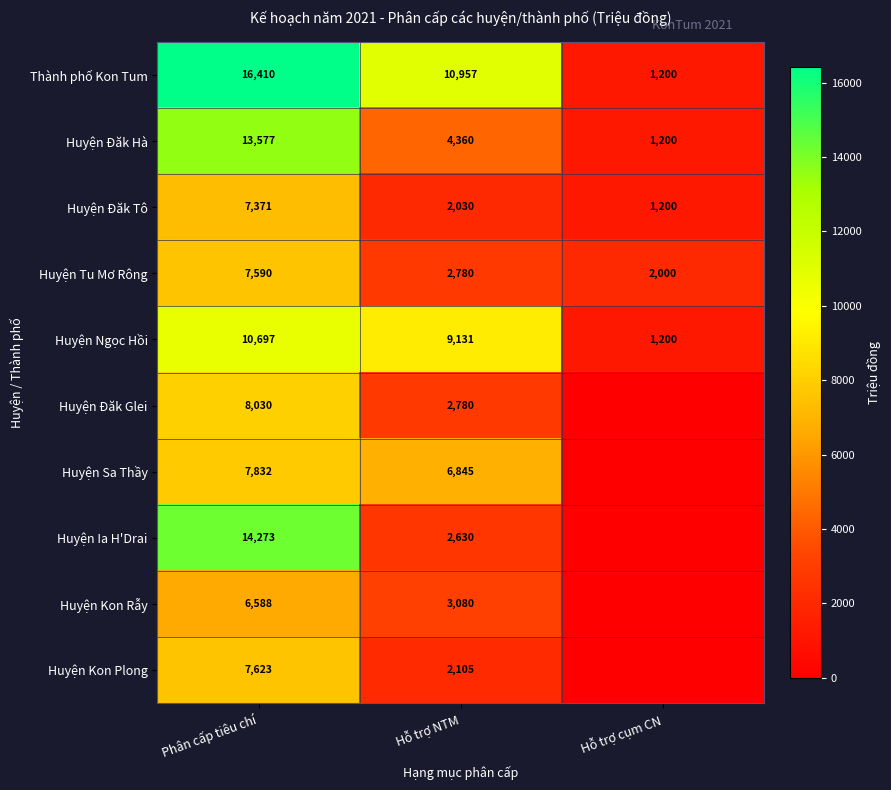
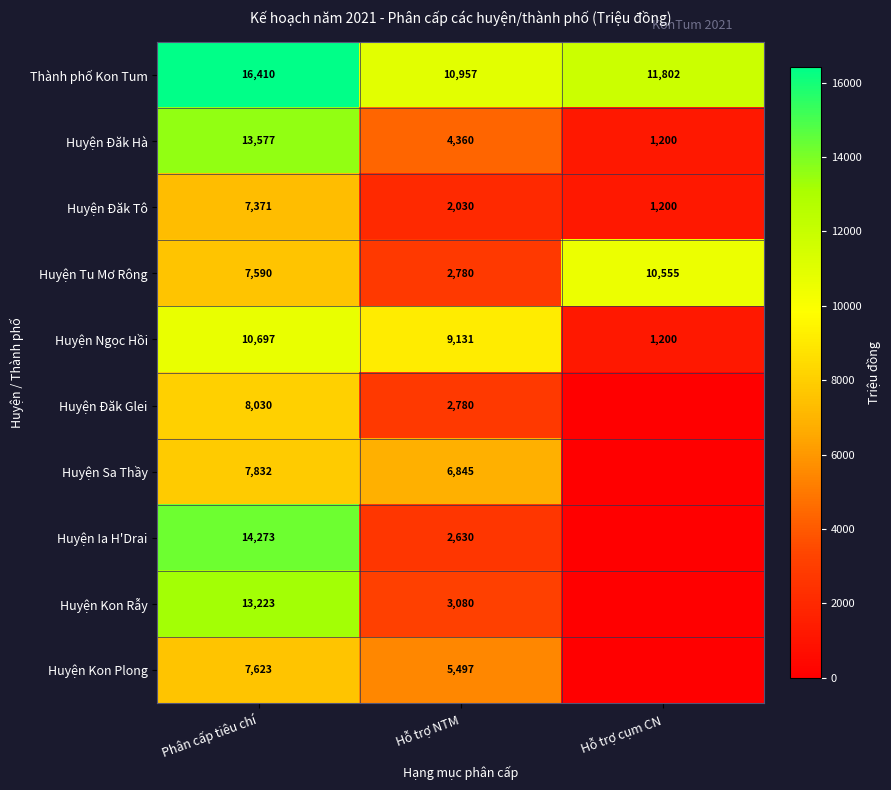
Thành phố Kon Tum, Hỗ trợ cụm CN: 1,200 -> 11,802
Huyện Tu Mơ Rông, Hỗ trợ cụm CN: 2,000 -> 10,555
Huyện Kon Rẫy, Phân cấp tiêu chí: 6,588 -> 13,223
Huyện Kon Plong, Hỗ trợ NTM: 2,105 -> 5,497
